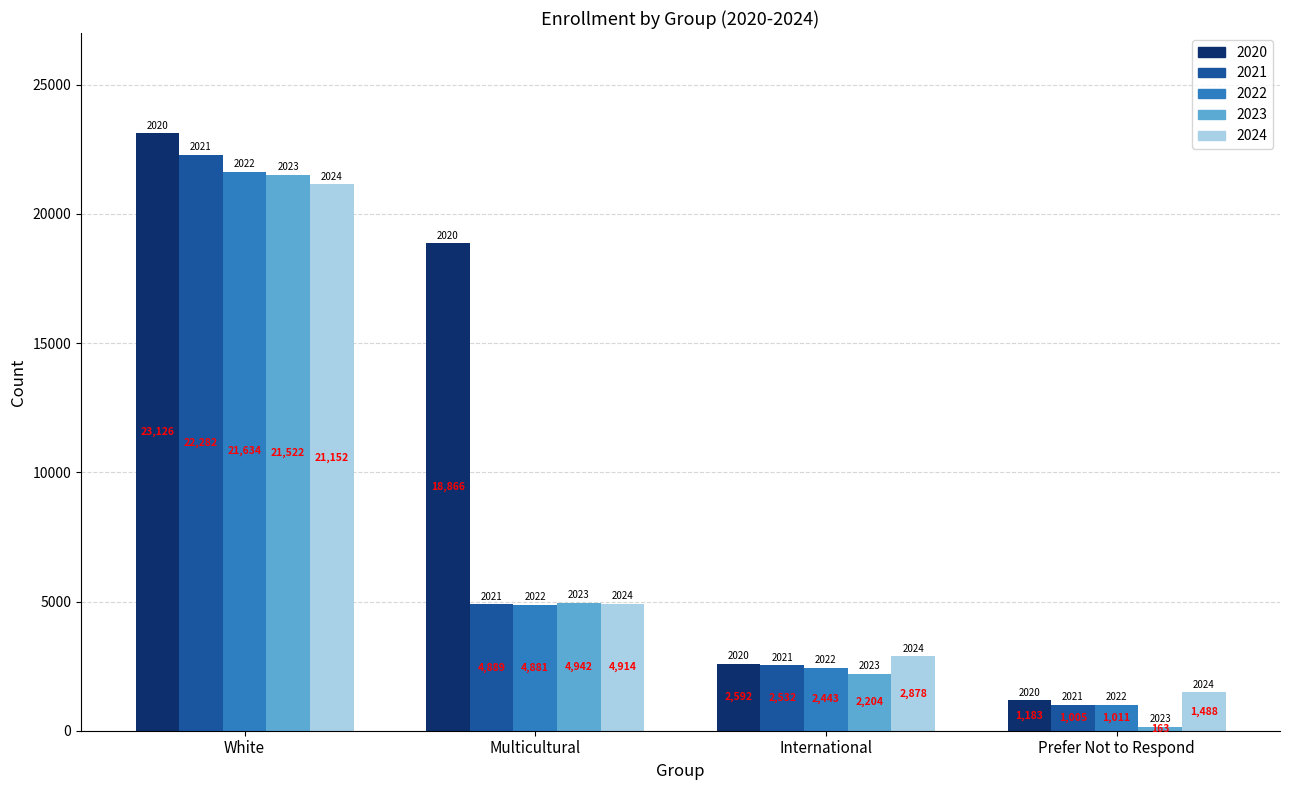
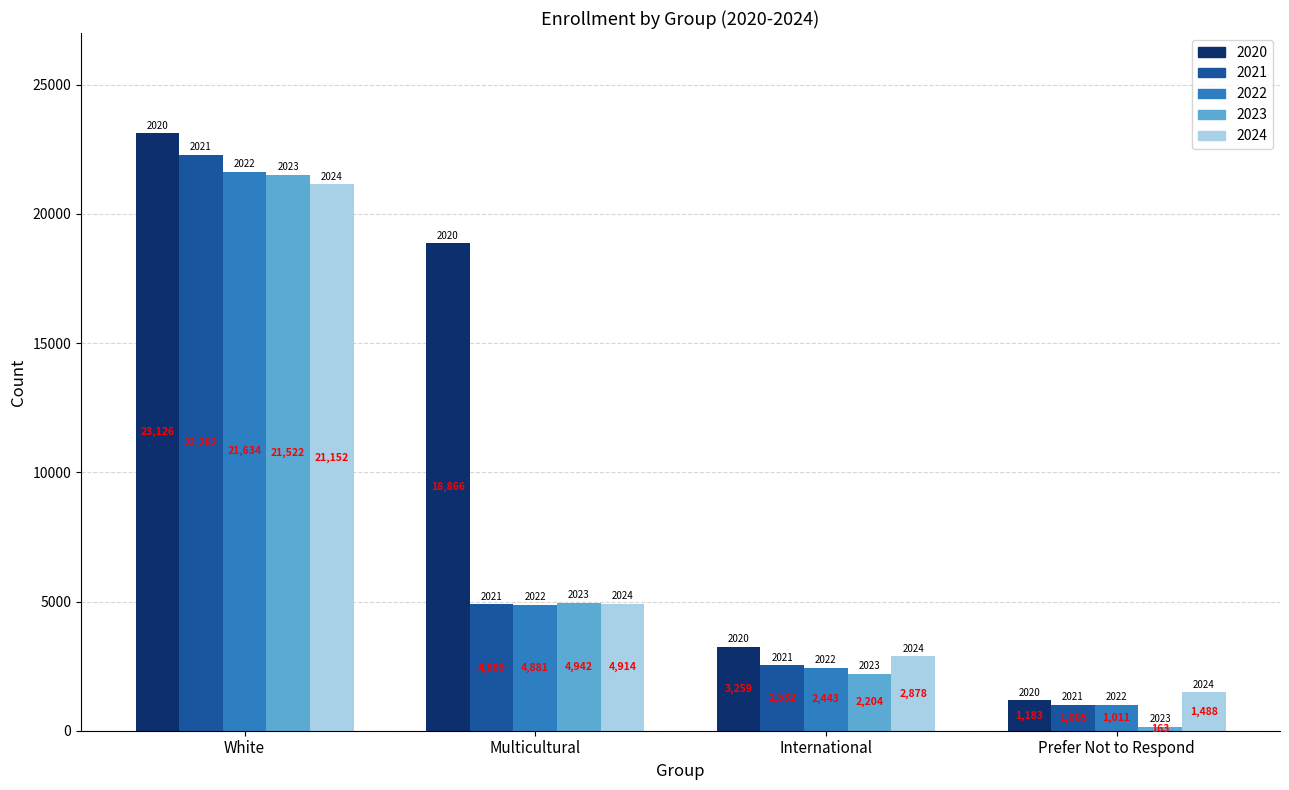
2020, International: 2,592 -> 3,259
